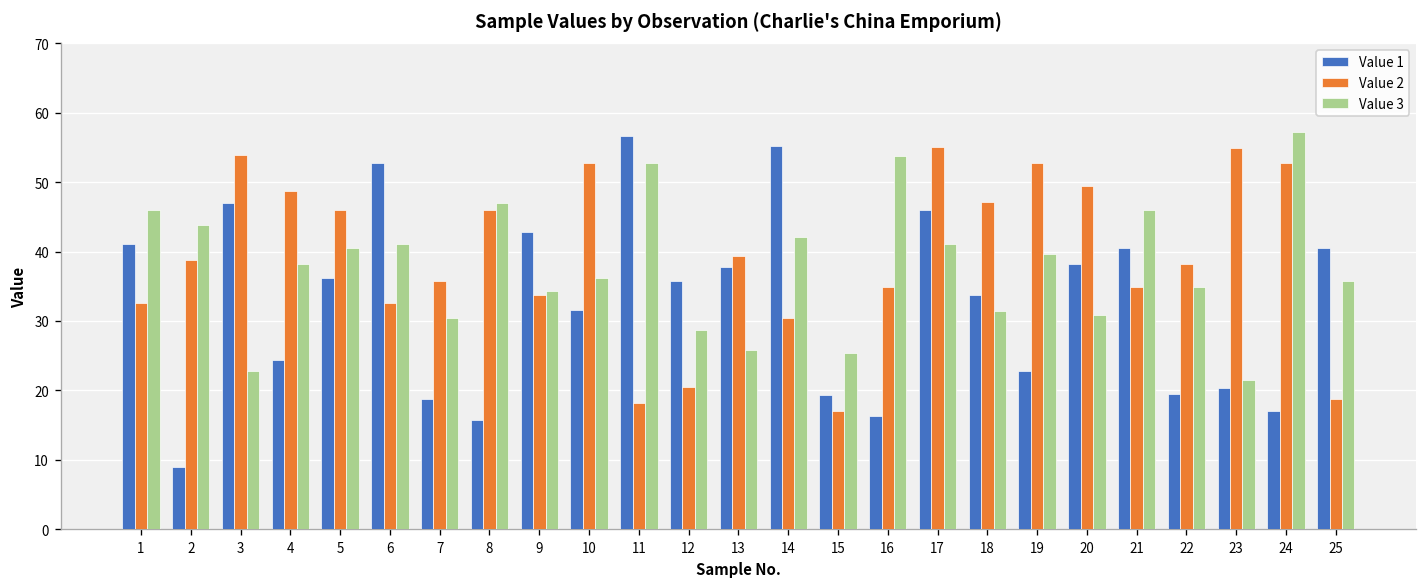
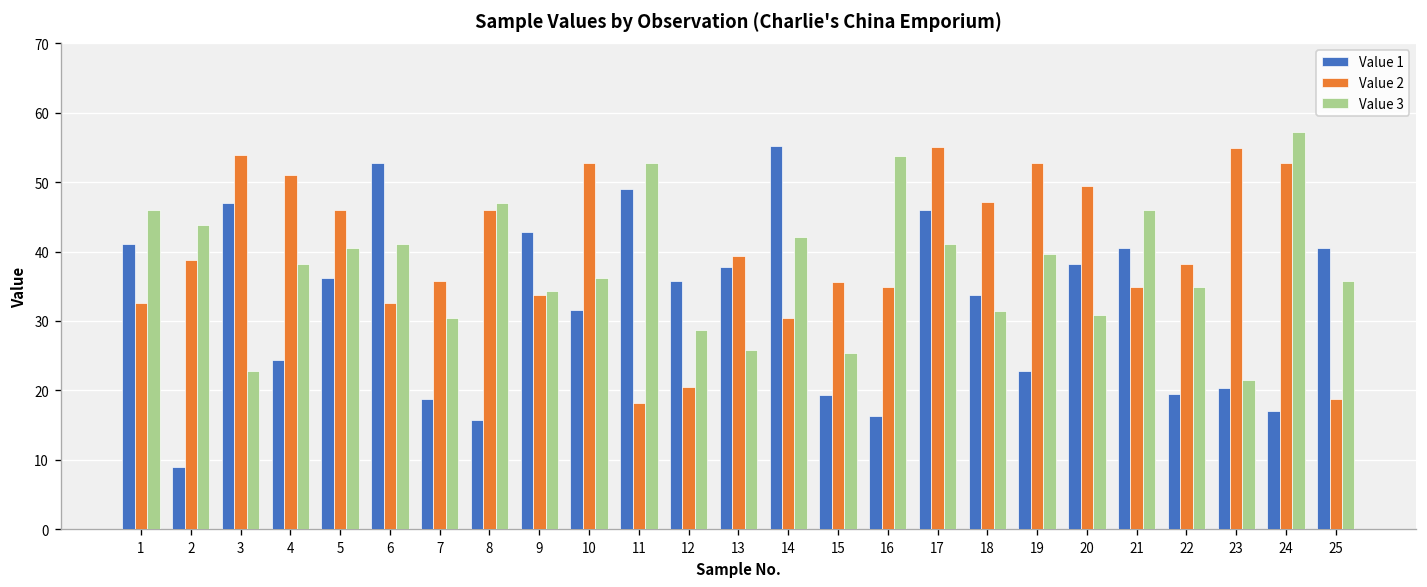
Value 2, 4: 49 -> 51
Value 1, 11: 57 -> 49
Value 2, 15: 17 -> 36
